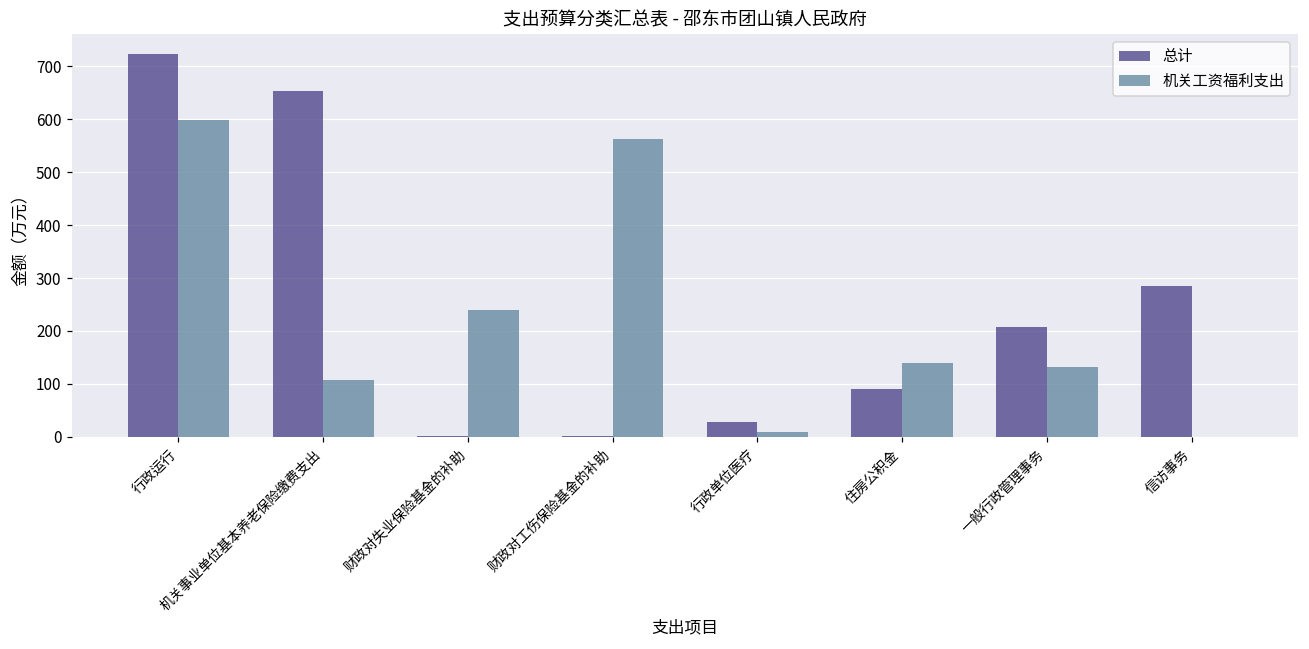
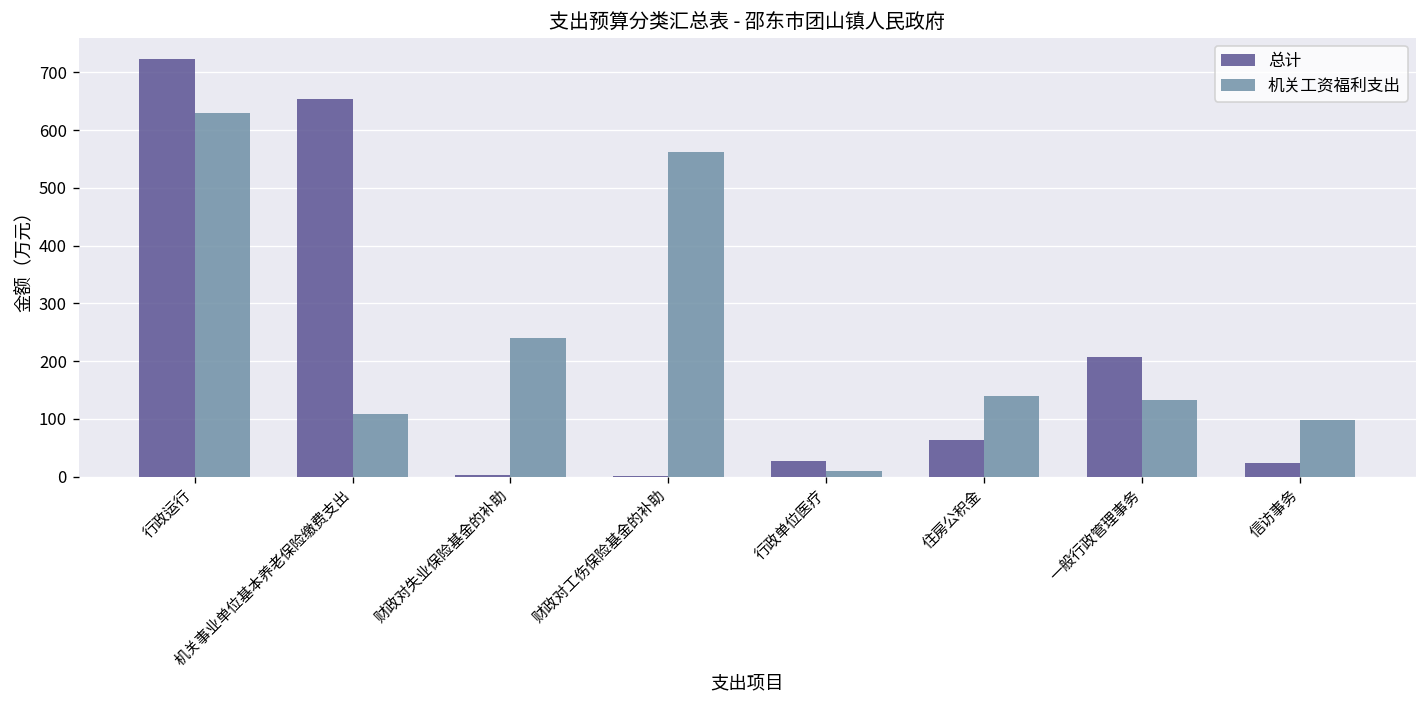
机关工资福利支出, 行政运行: 600 -> 630
总计, 住房公积金: 90 -> 60
总计, 信访事务: 280 -> 20
机关工资福利支出, 信访事务: 0 -> 100
